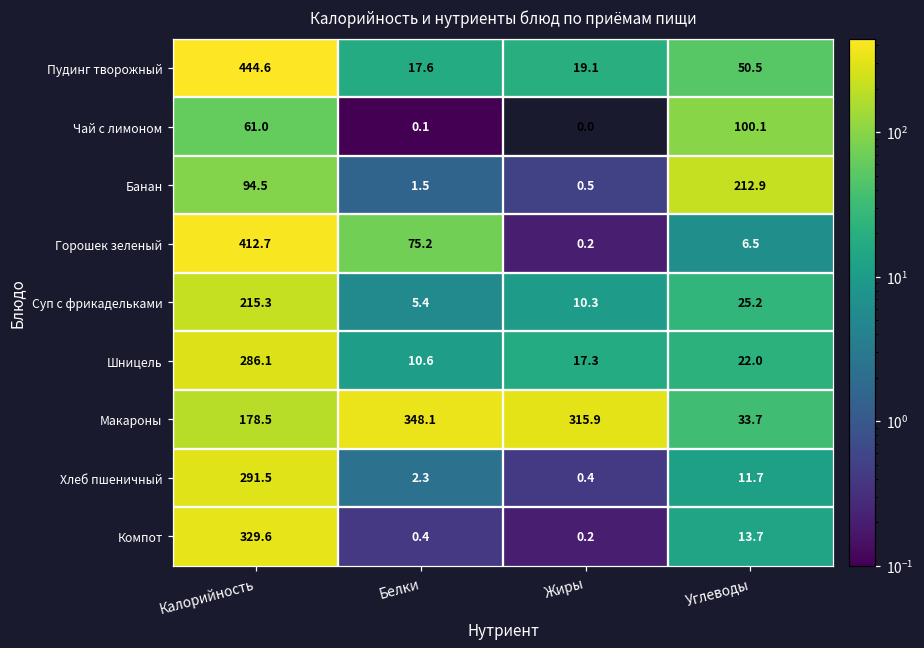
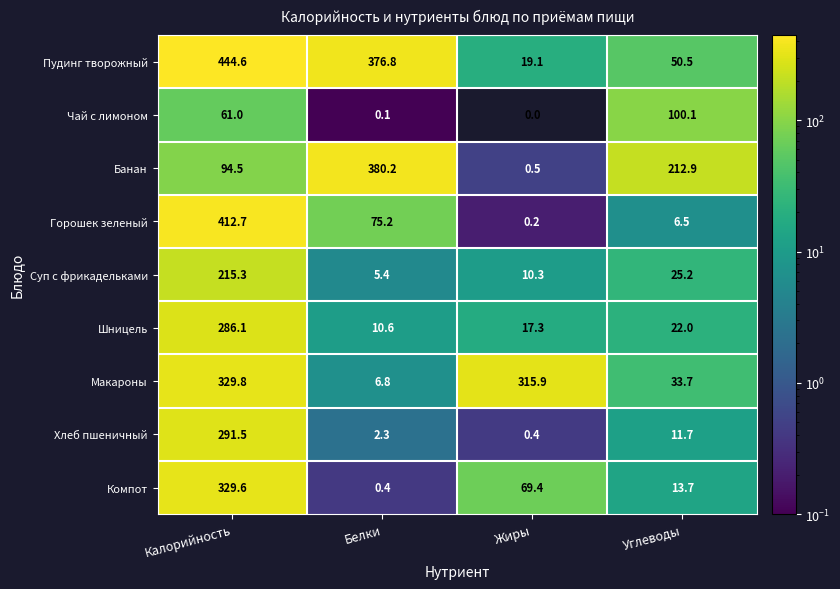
Пудинг творожный, Белки: 17.6 -> 376.8
Банан, Белки: 1.5 -> 380.2
Макароны, Калорийность: 178.5 -> 329.8
Макароны, Белки: 348.1 -> 6.8
Компот, Жиры: 0.2 -> 69.4
